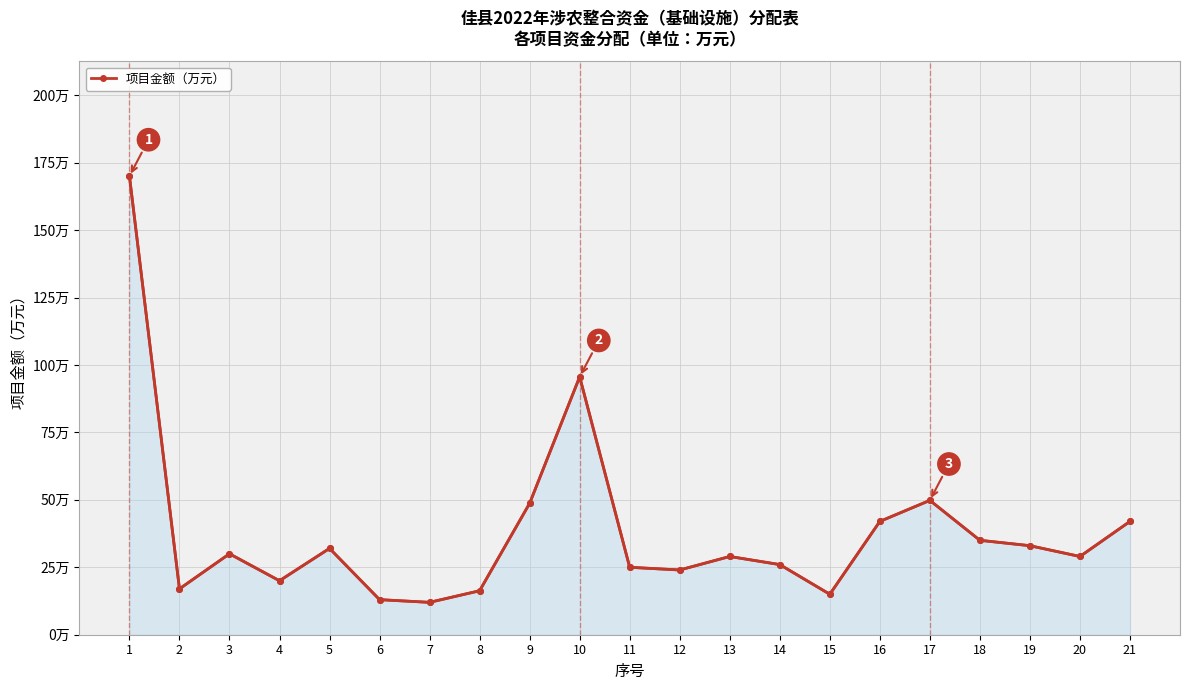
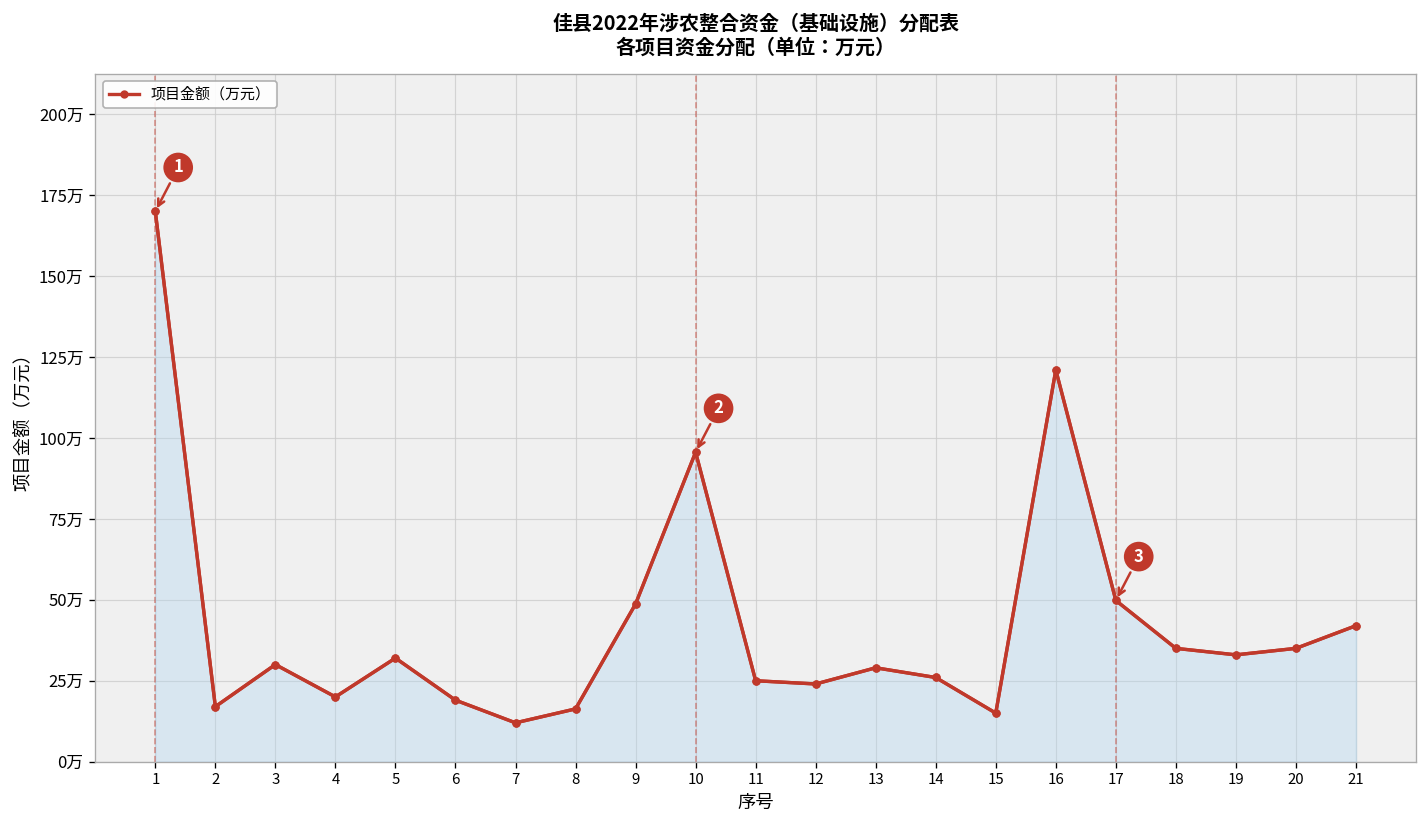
6: 13万 -> 19万
16: 42万 -> 121万
20: 29万 -> 35万
